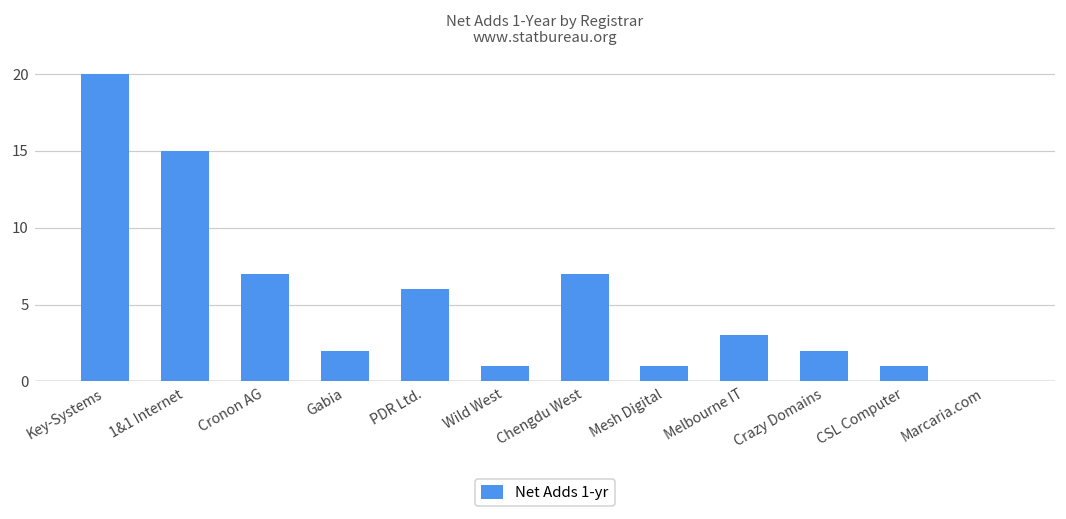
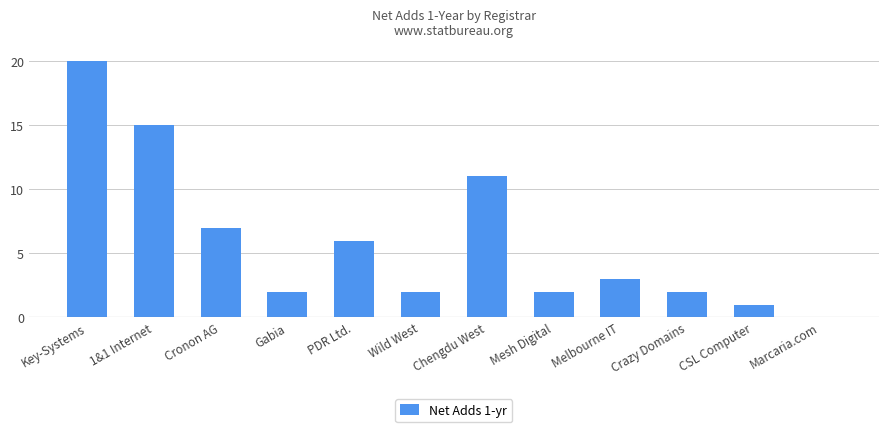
Wild West: 1 -> 2
Chengdu West: 7 -> 11
Mesh Digital: 1 -> 2
